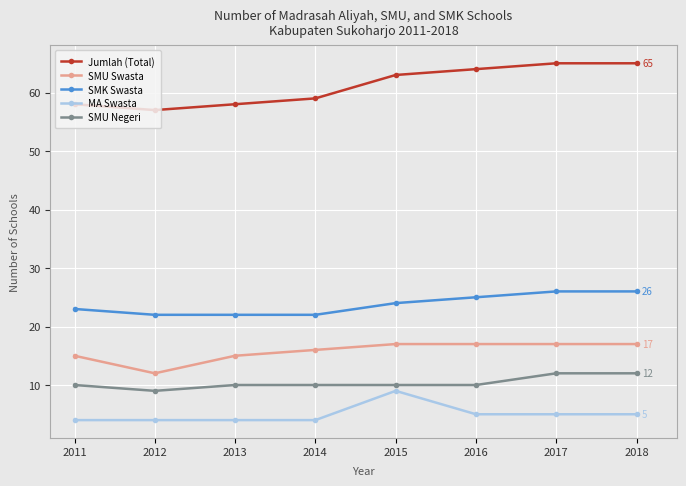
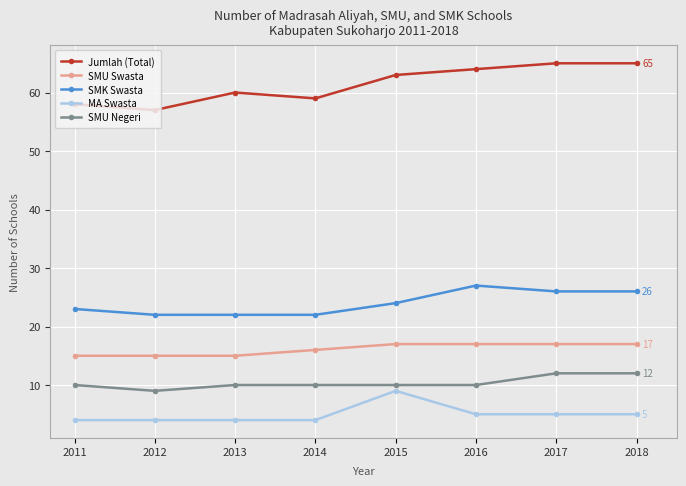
SMU Swasta, 2012: 12 -> 15
Jumlah (Total), 2013: 58 -> 60
SMK Swasta, 2016: 25 -> 27
